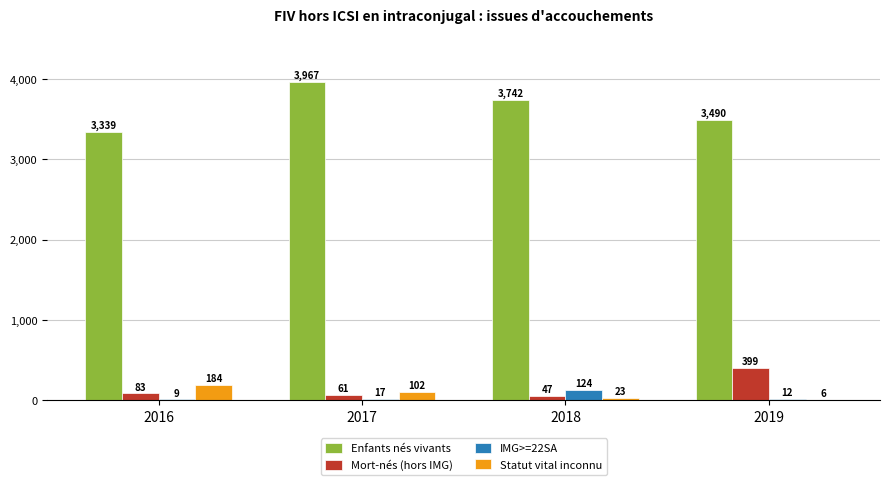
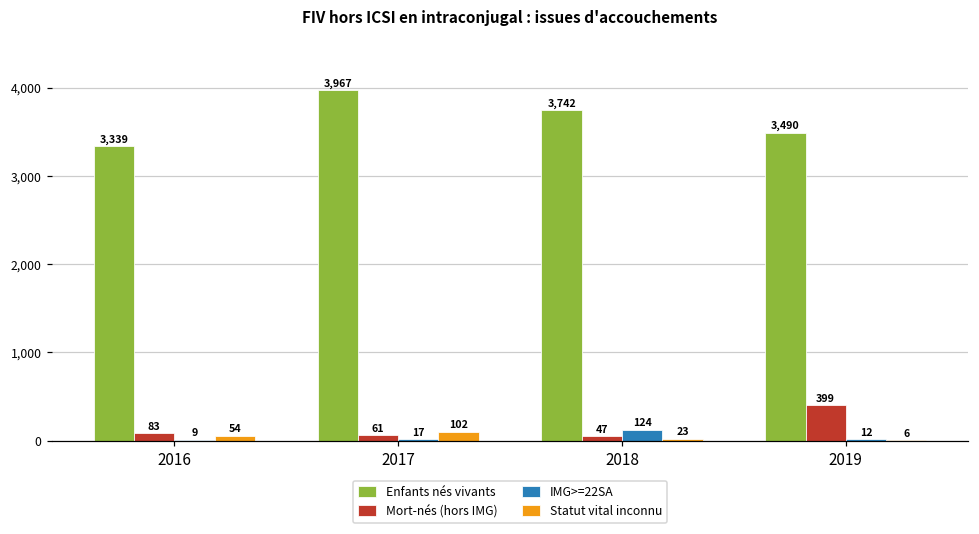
Statut vital inconnu, 2016: 184 -> 54
